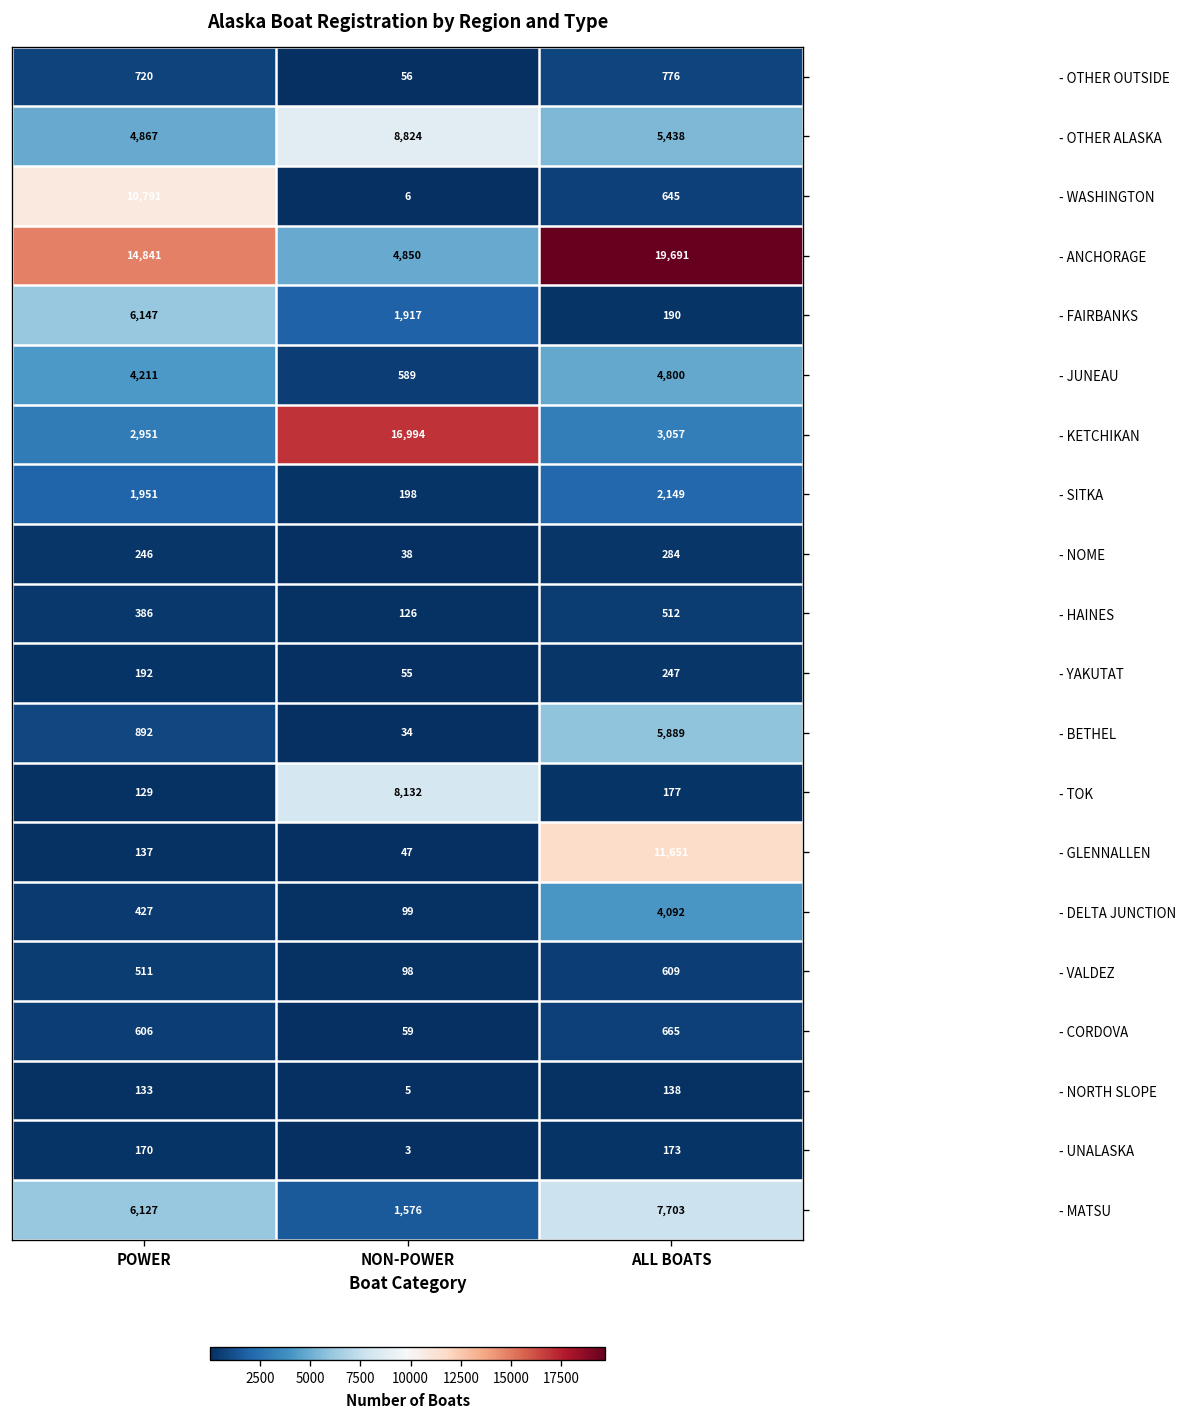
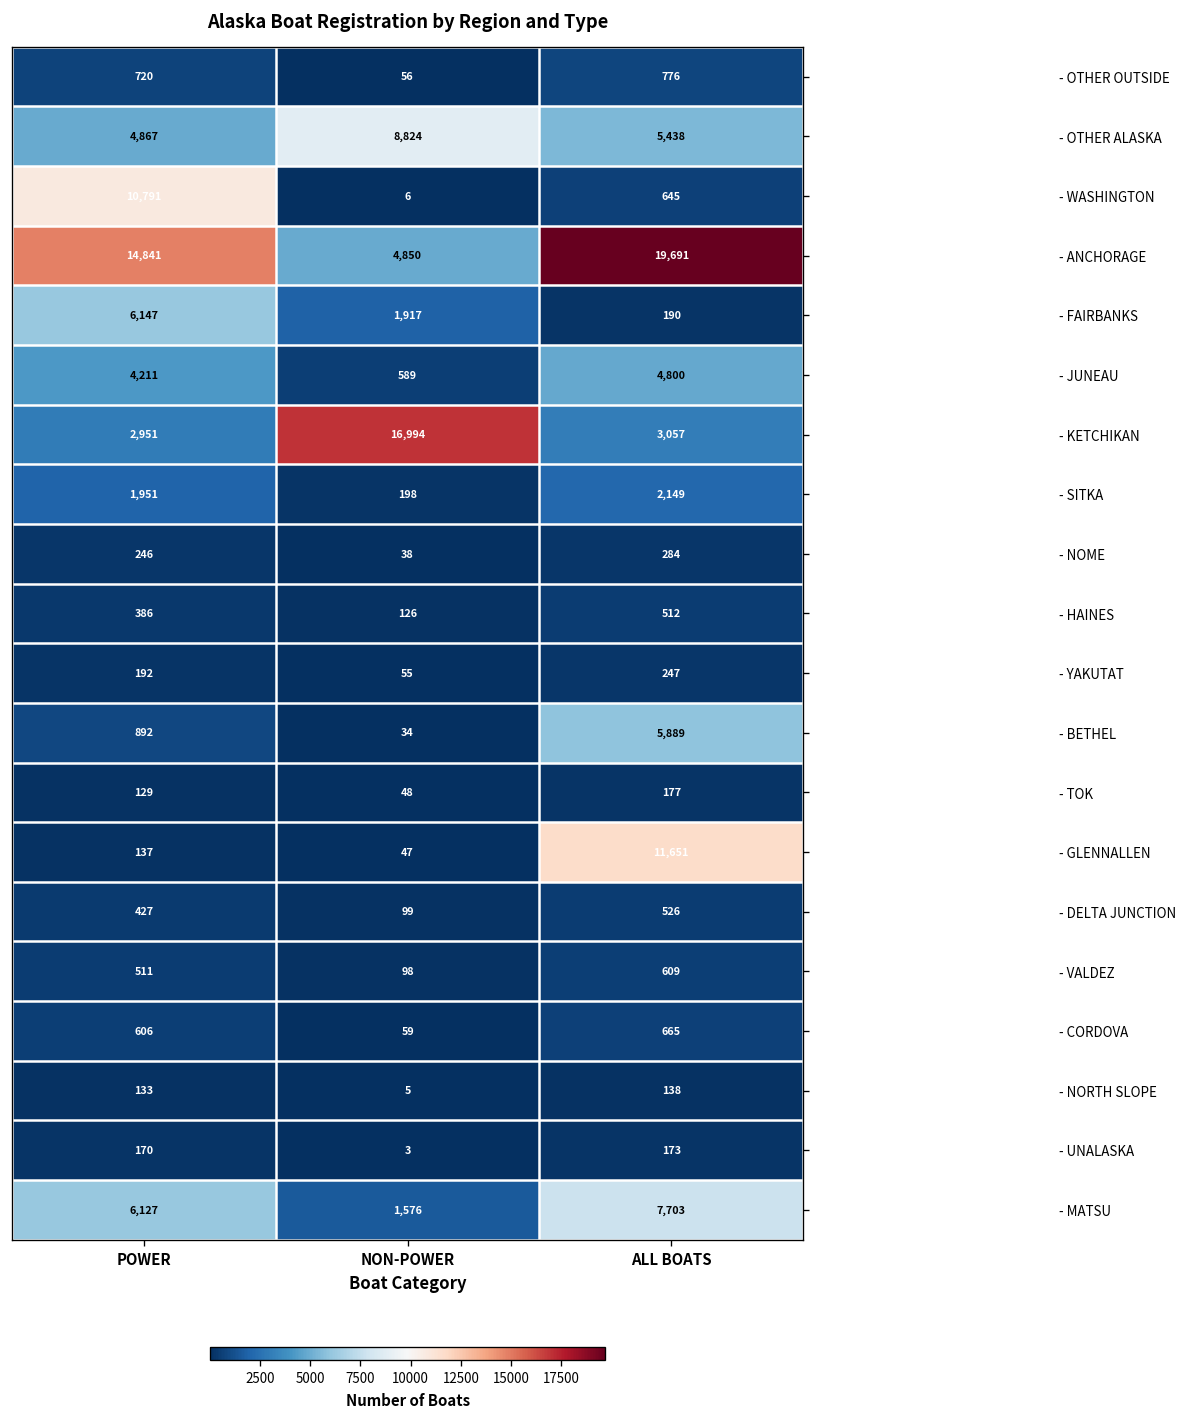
- TOK, NON-POWER: 8,132 -> 48
- DELTA JUNCTION, ALL BOATS: 4,092 -> 526
